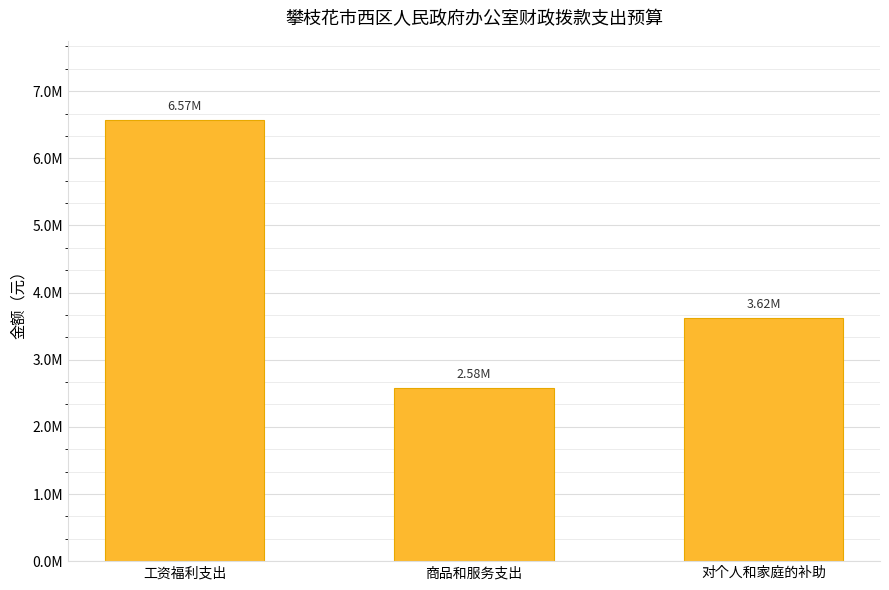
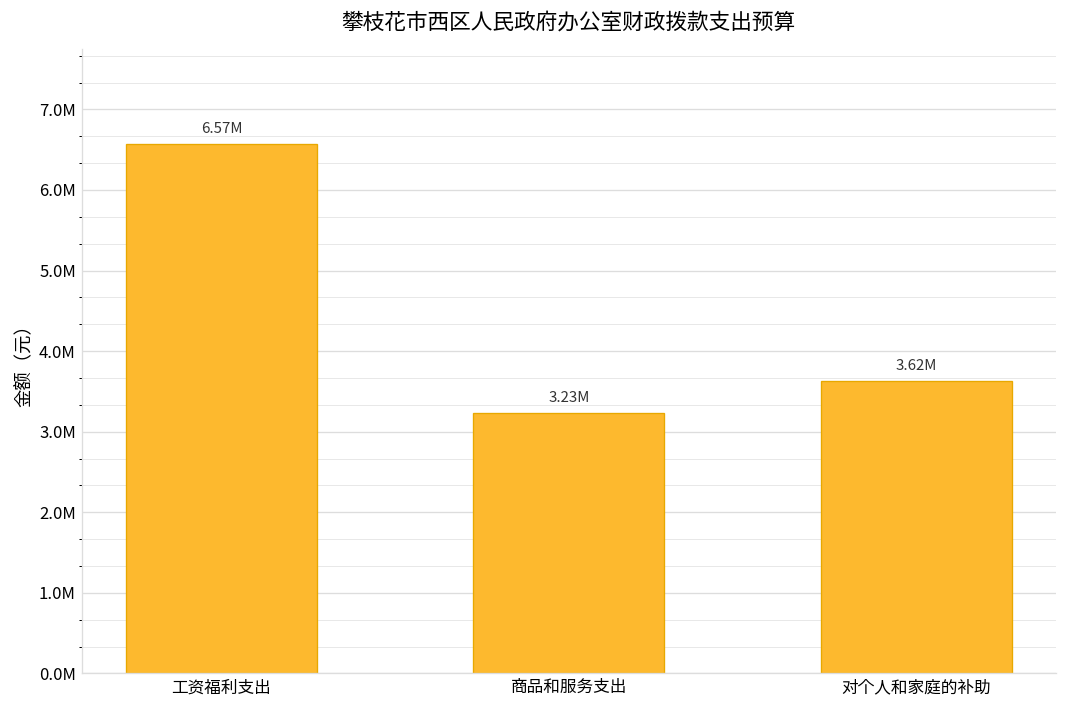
商品和服务支出: 2.58M -> 3.23M
